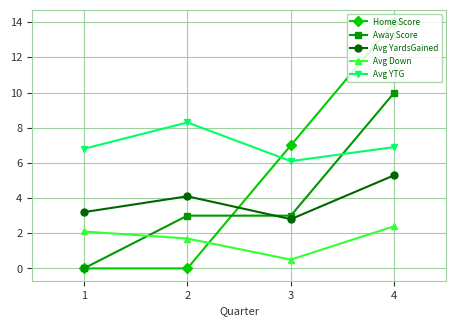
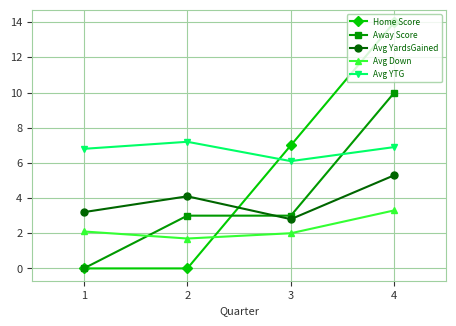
Avg YTG, 2: 8.3 -> 7.2
Avg Down, 3: 0.5 -> 2.0
Avg Down, 4: 2.4 -> 3.3
